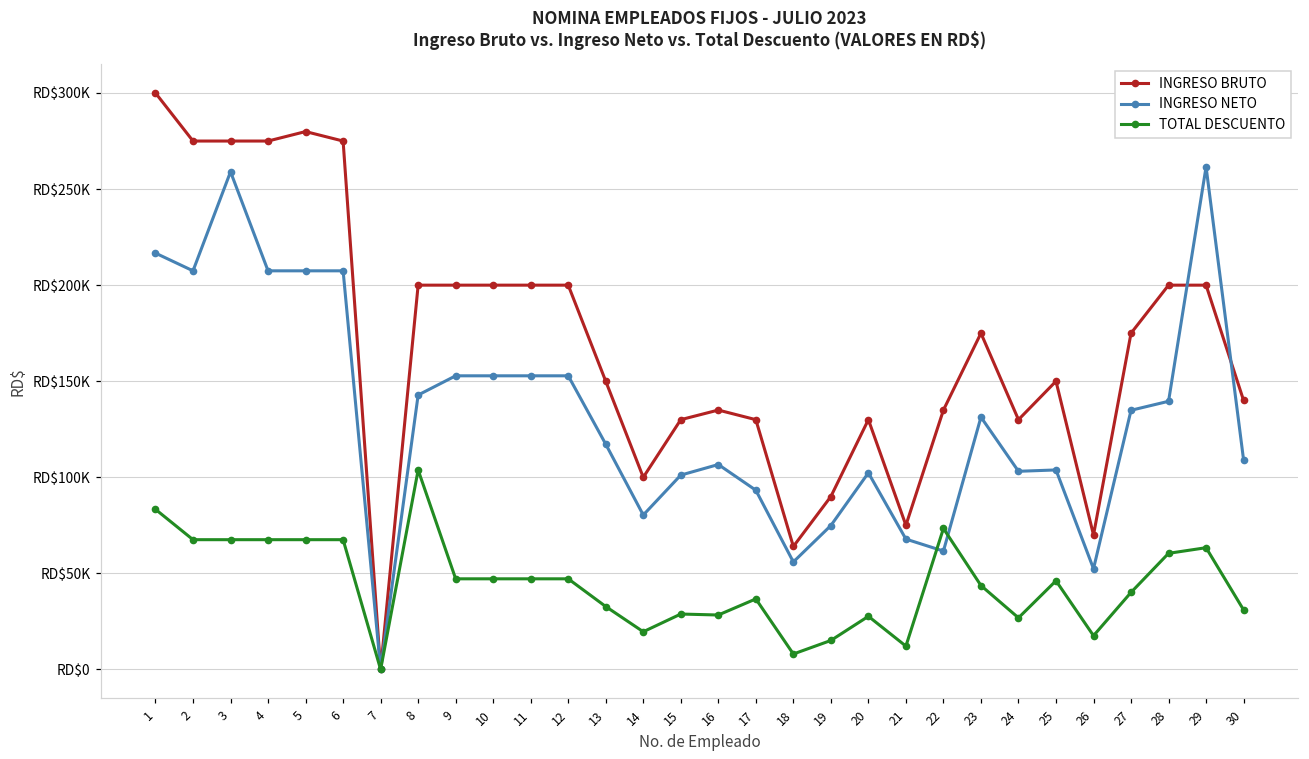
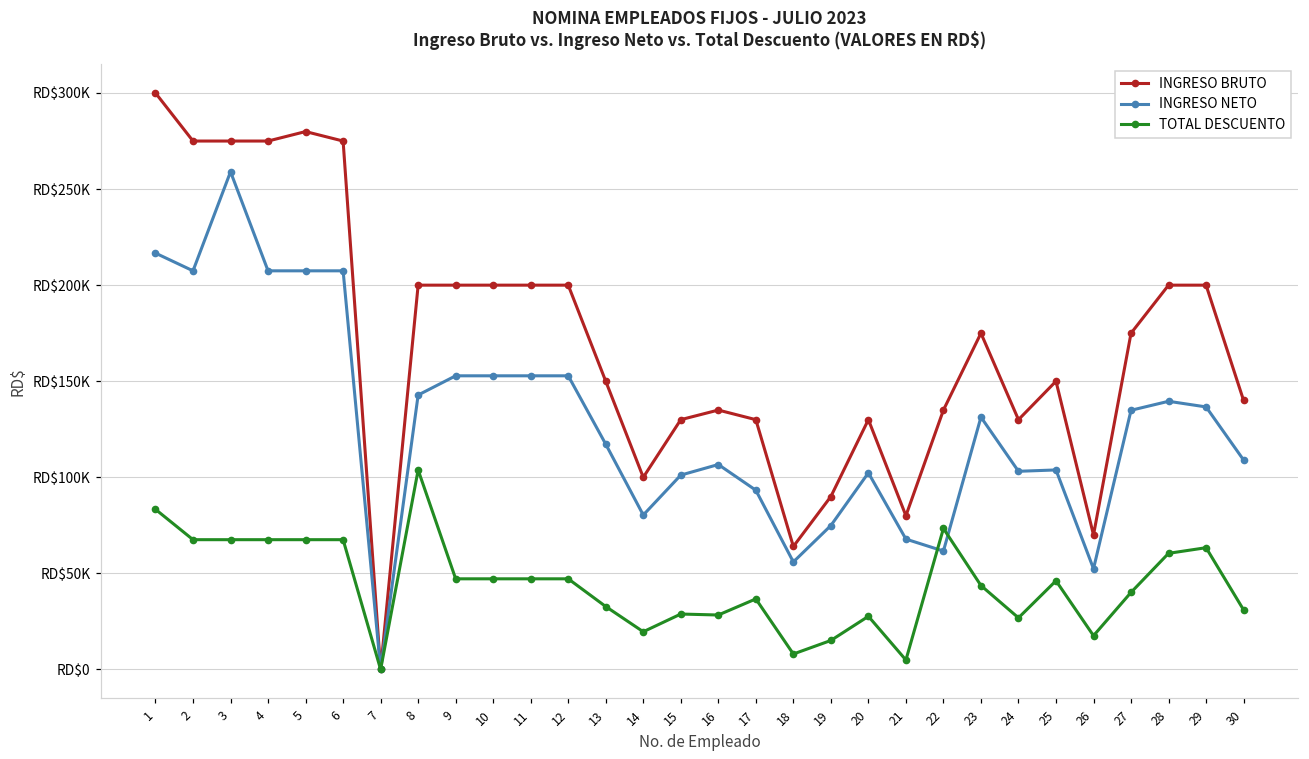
INGRESO BRUTO, 21: RD$75000 -> RD$80000
TOTAL DESCUENTO, 21: RD$12000 -> RD$5000
INGRESO NETO, 29: RD$262000 -> RD$137000
